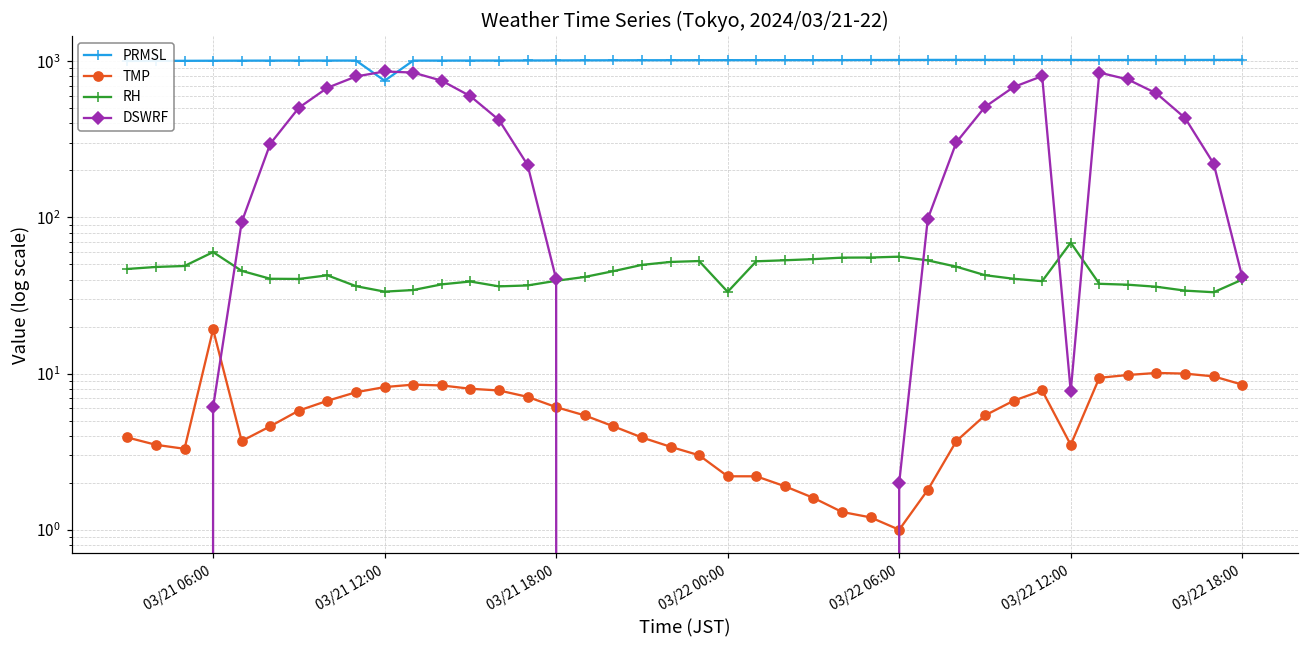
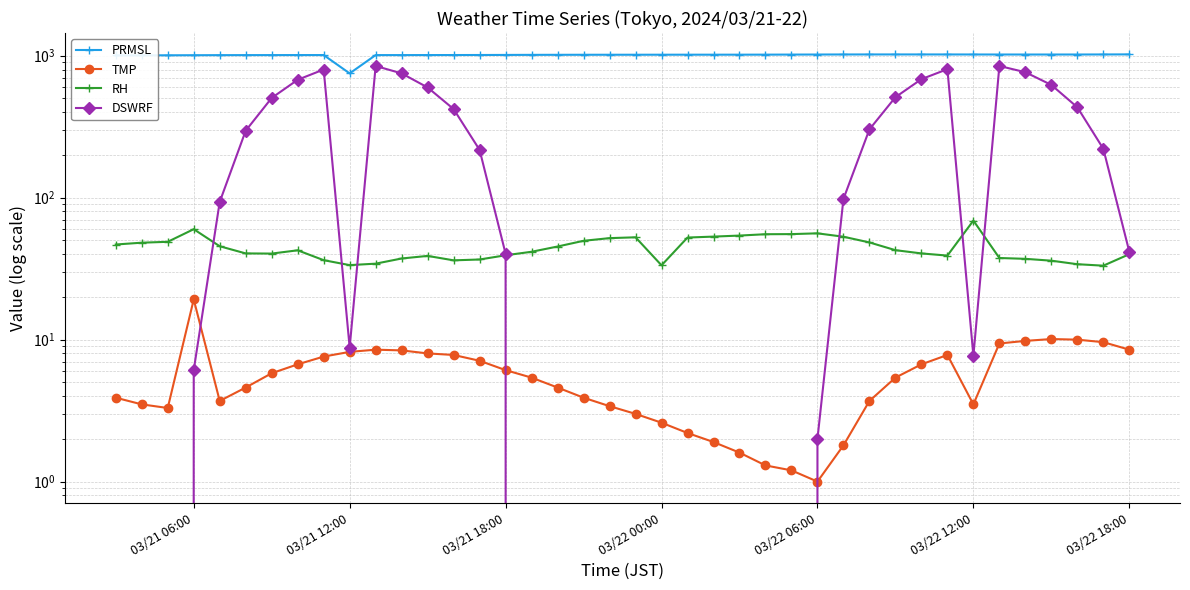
DSWRF, 03/21 12:00: 900 -> 9
TMP, 03/22 00:00: 2.2 -> 2.6
